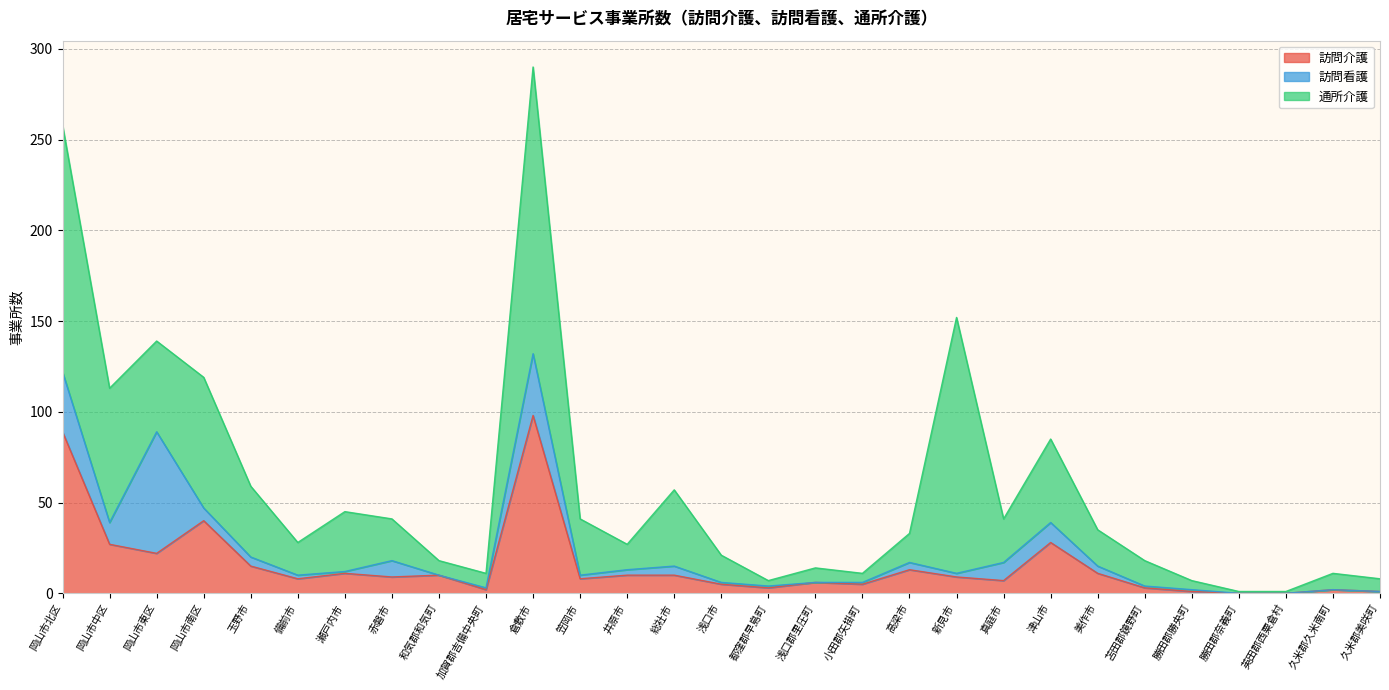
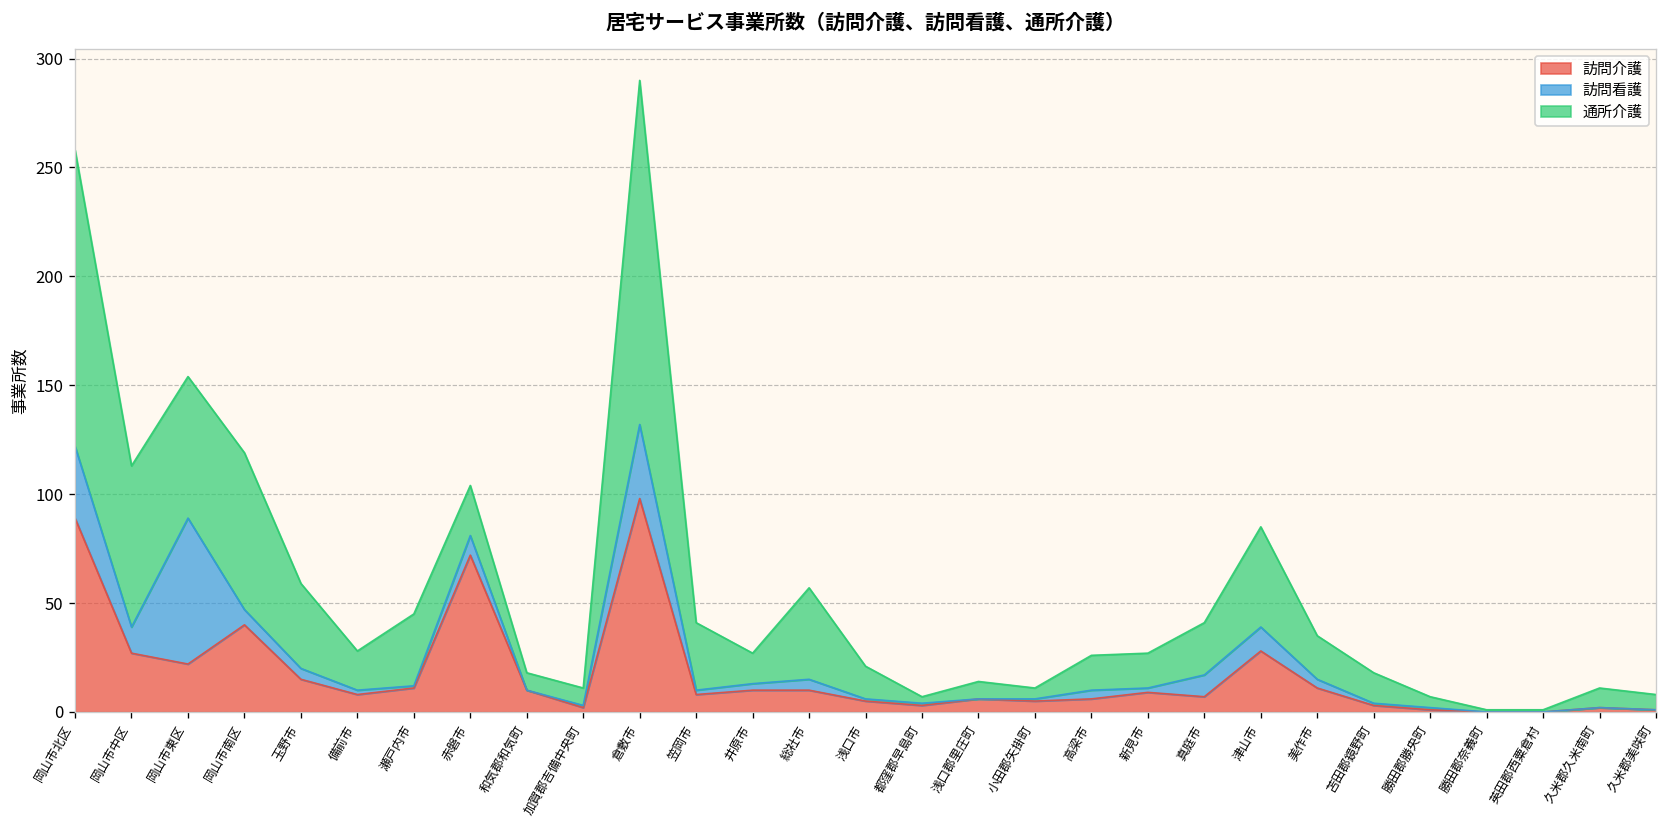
通所介護, 岡山市東区: 50 -> 65
訪問介護, 赤磐市: 9 -> 72
訪問介護, 高梁市: 13 -> 6
通所介護, 新見市: 141 -> 16
